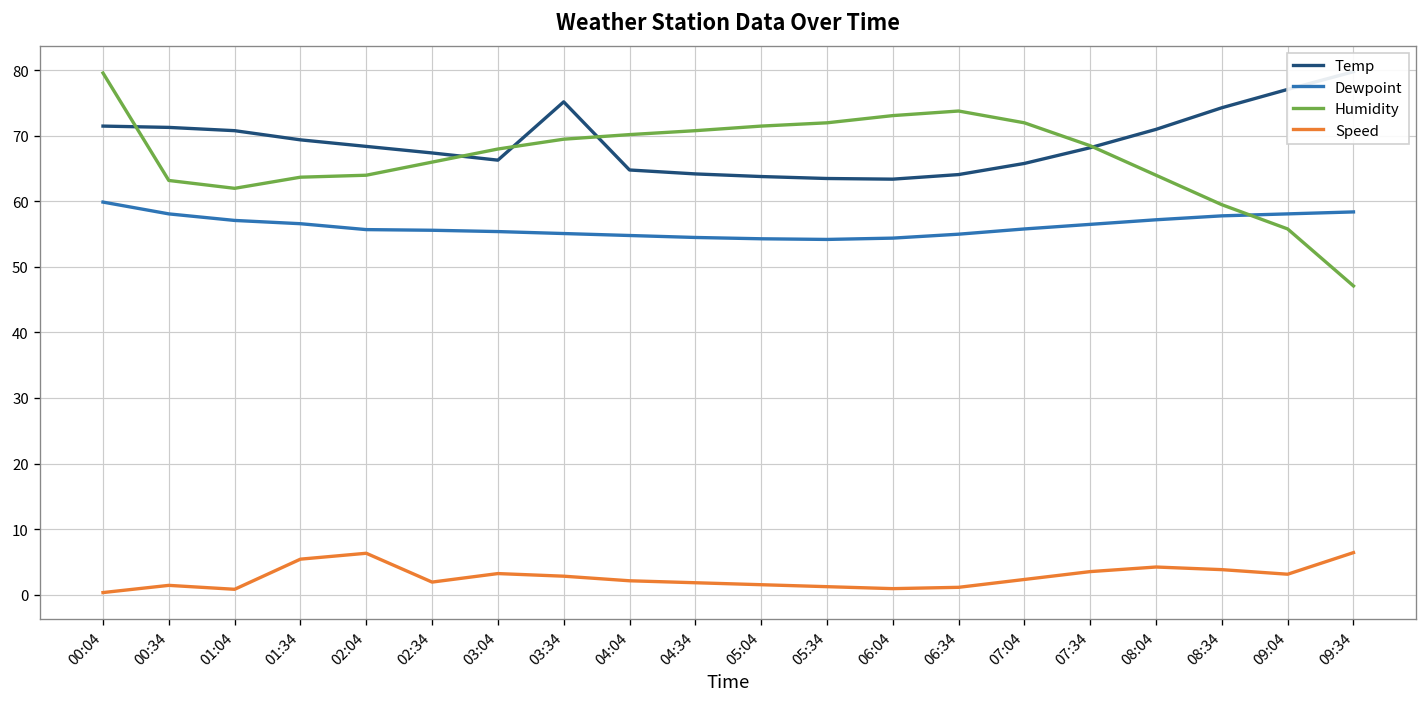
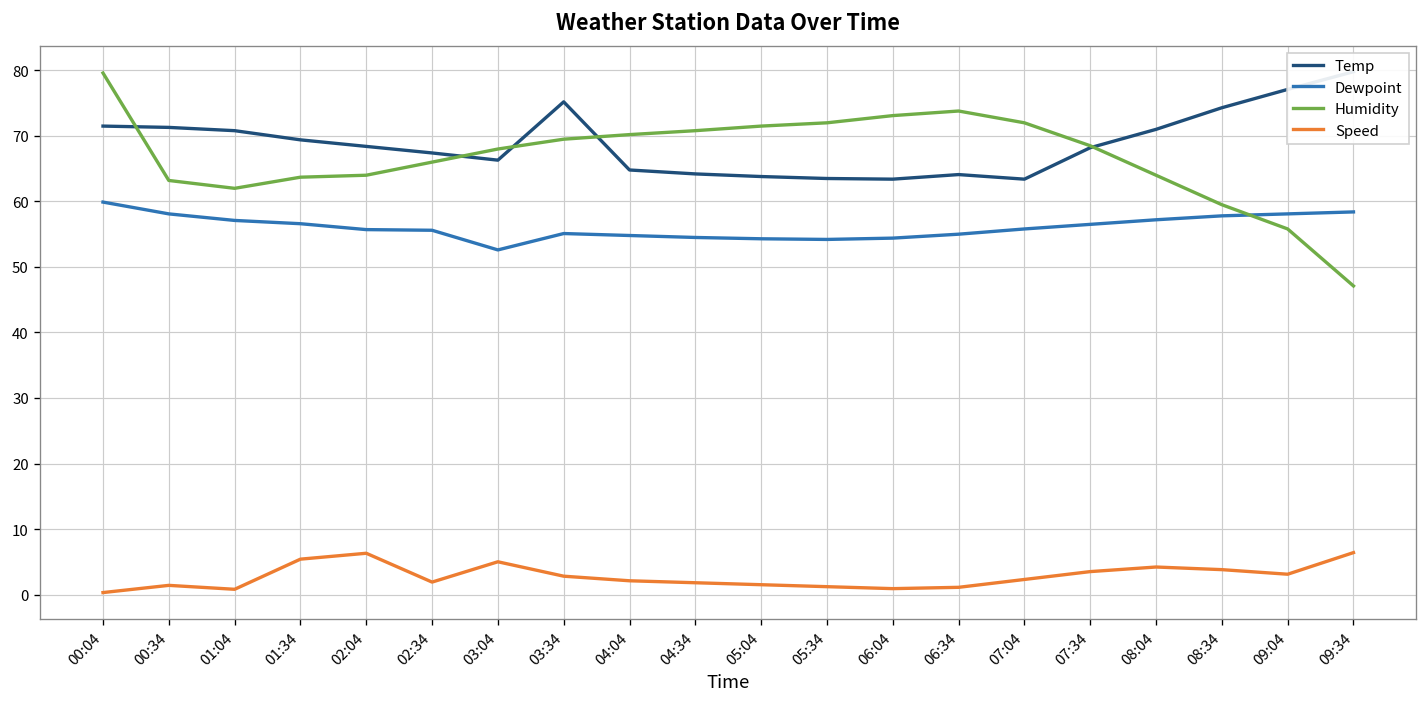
Dewpoint, 03:04: 55 -> 53
Speed, 03:04: 3 -> 5
Temp, 07:04: 66 -> 63
